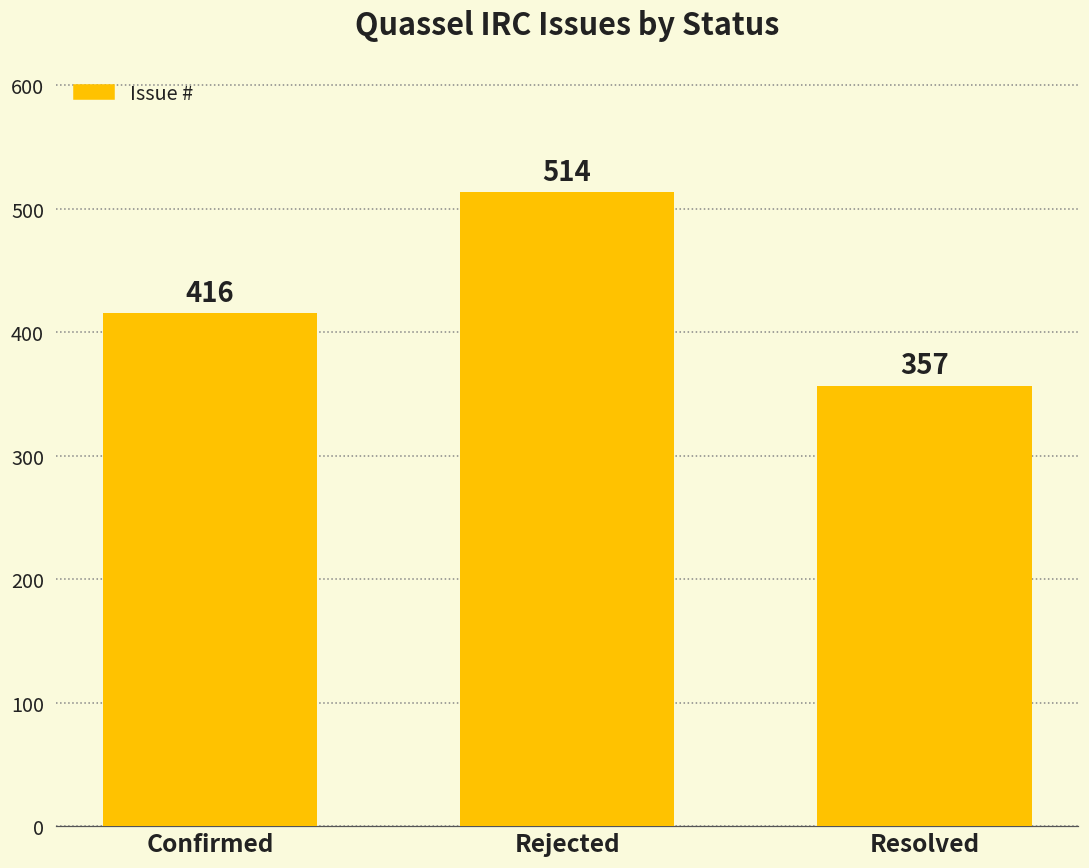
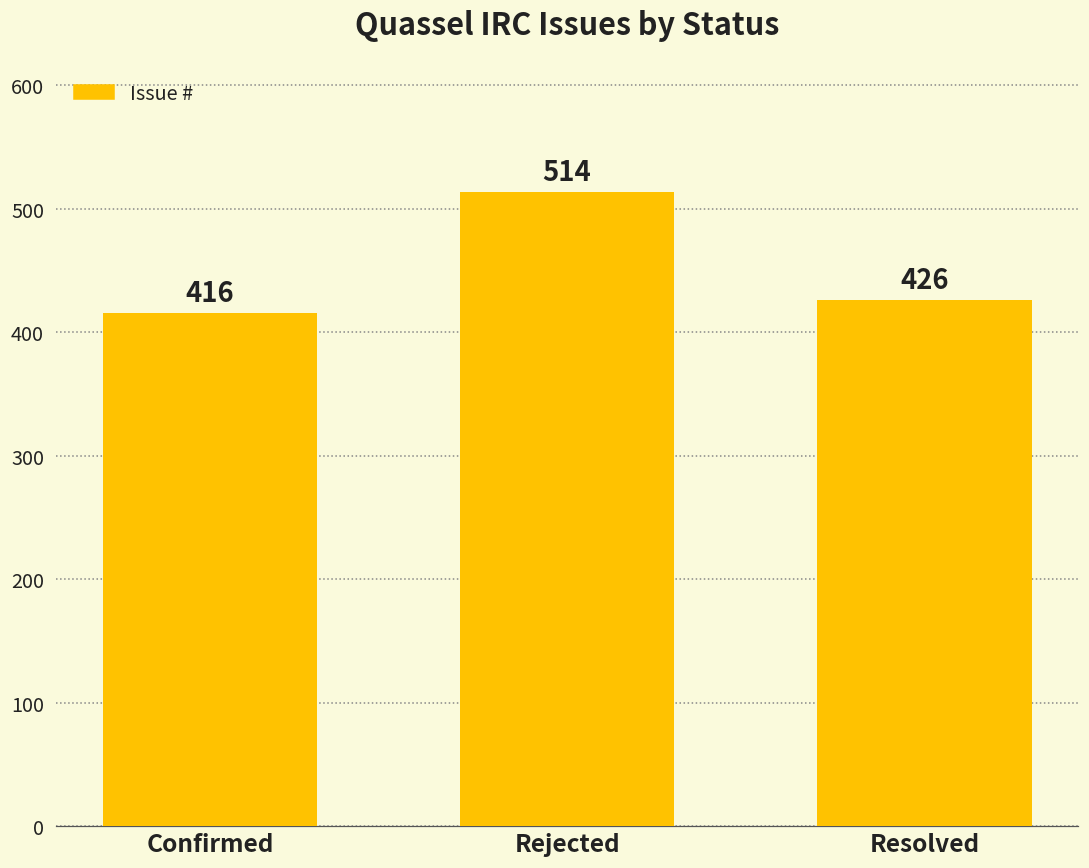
Resolved: 357 -> 426
